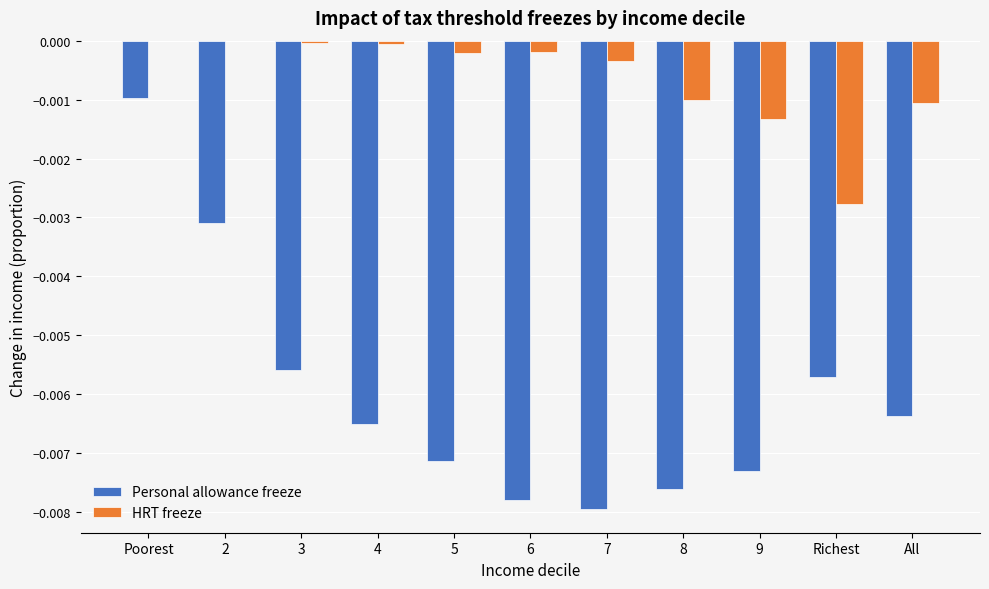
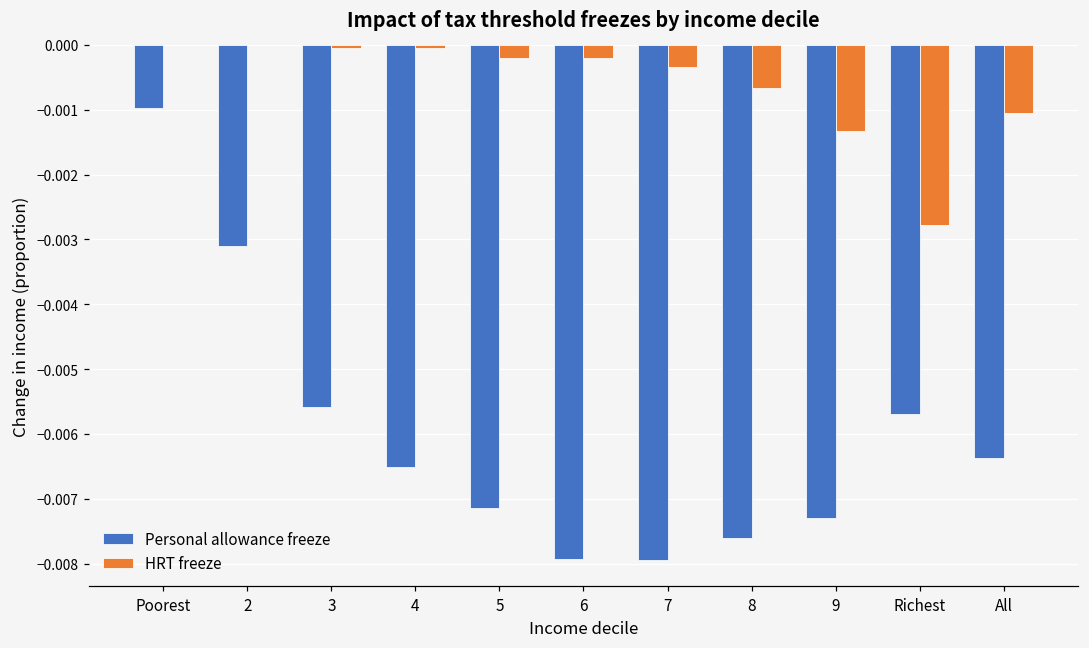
Personal allowance freeze, 6: -0.0078 -> -0.0079
HRT freeze, 8: -0.0010 -> -0.0007
